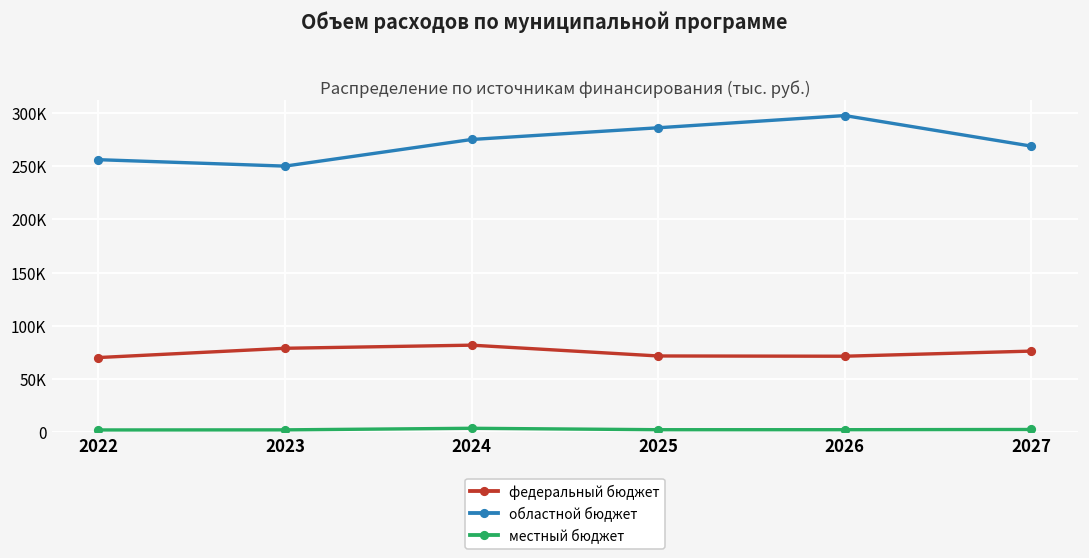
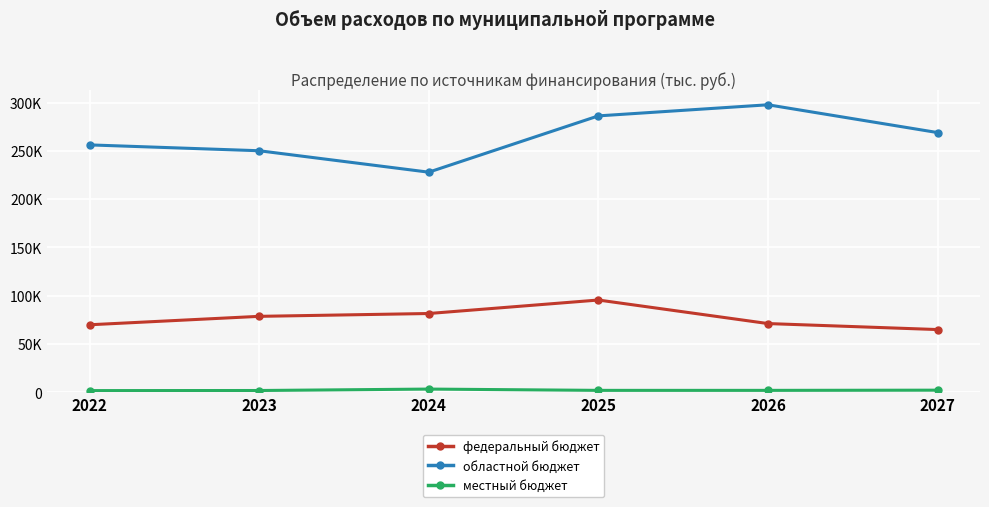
областной бюджет, 2024: 280000 -> 230000
федеральный бюджет, 2025: 70000 -> 100000
федеральный бюджет, 2027: 80000 -> 70000
